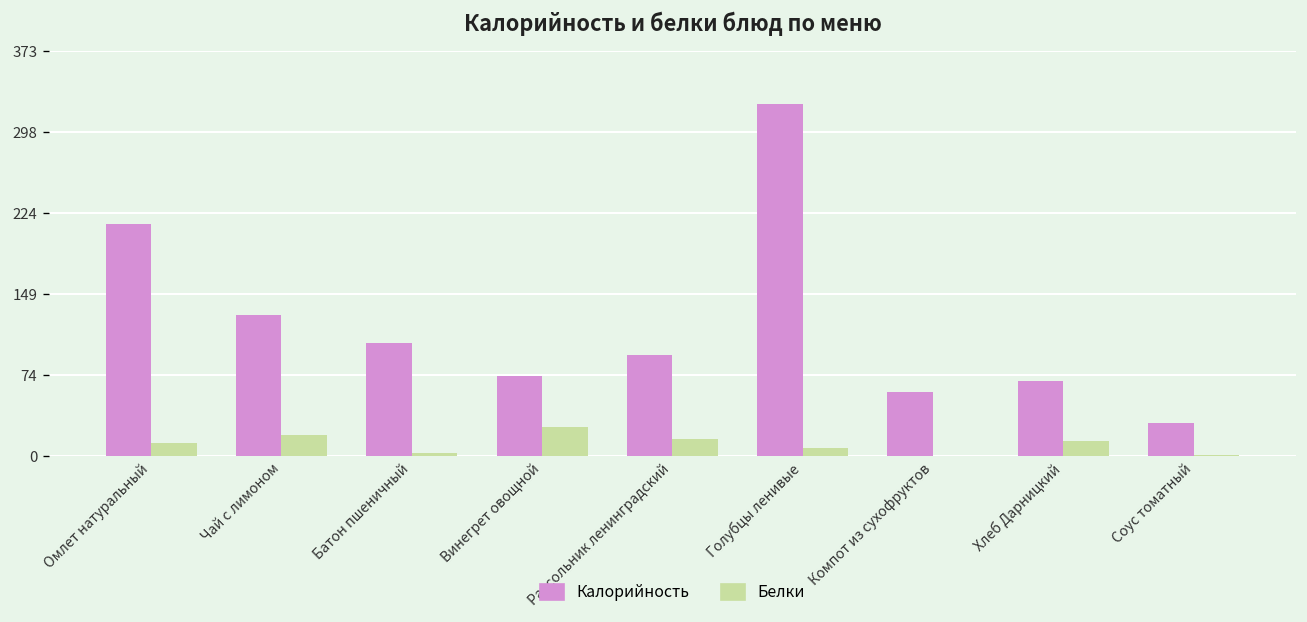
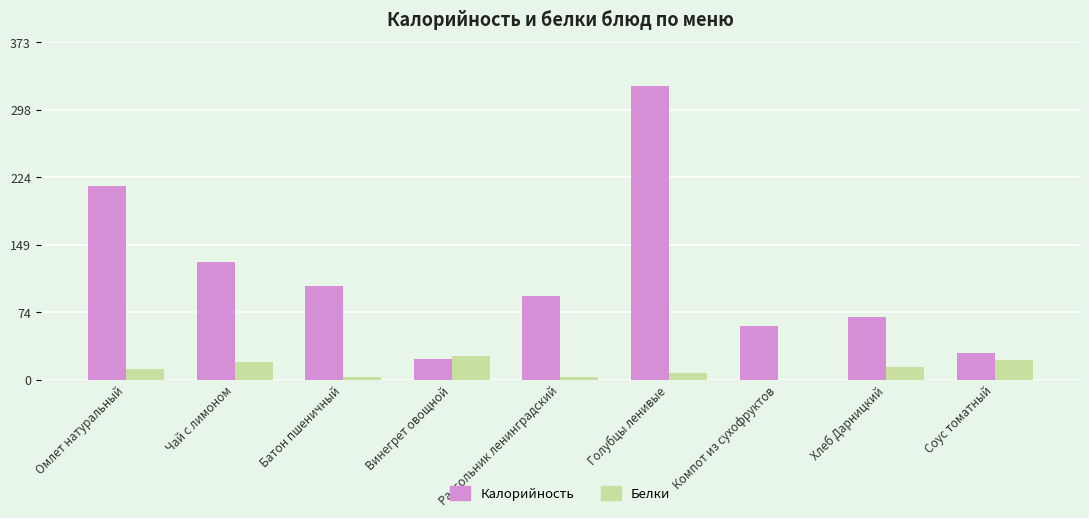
Калорийность, Винегрет овощной: 70 -> 20
Белки, Рассольник ленинградский: 20 -> 0
Белки, Соус томатный: 0 -> 20
